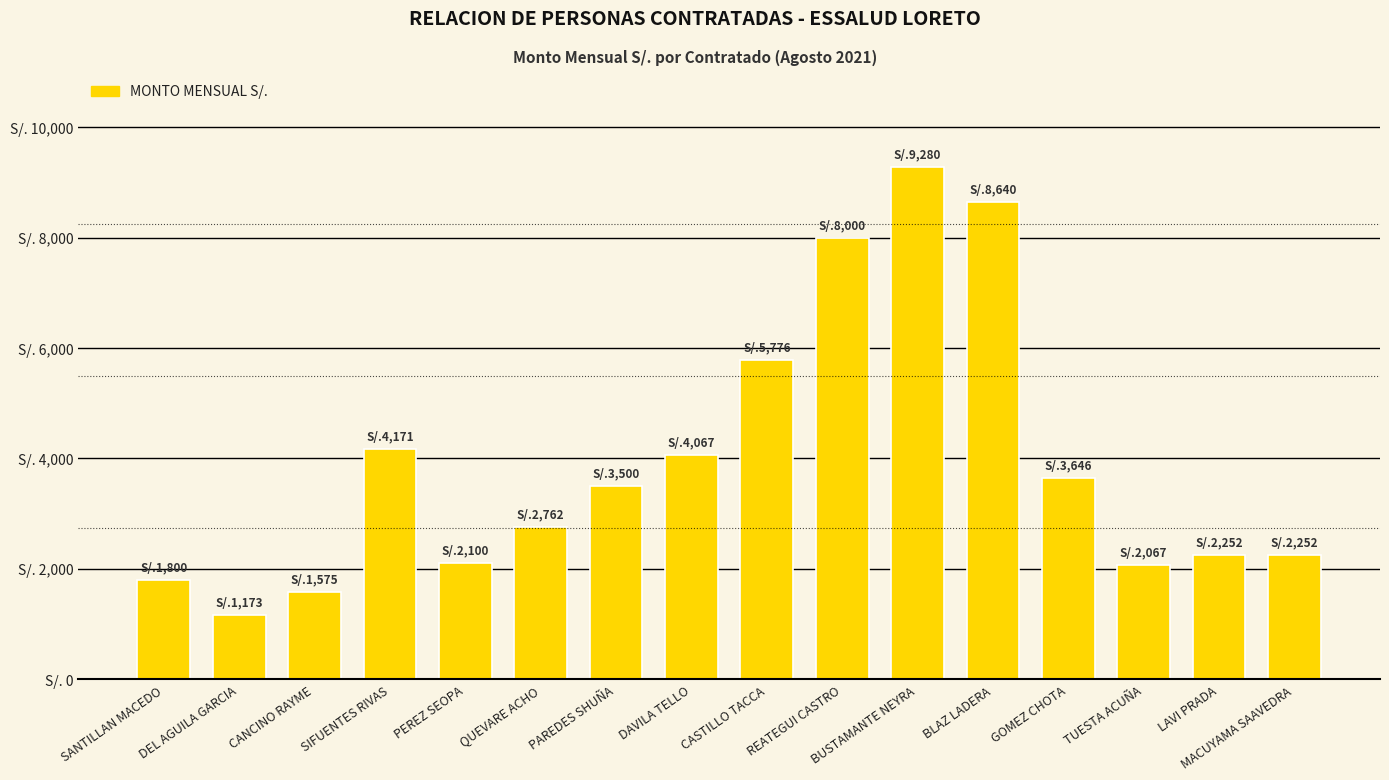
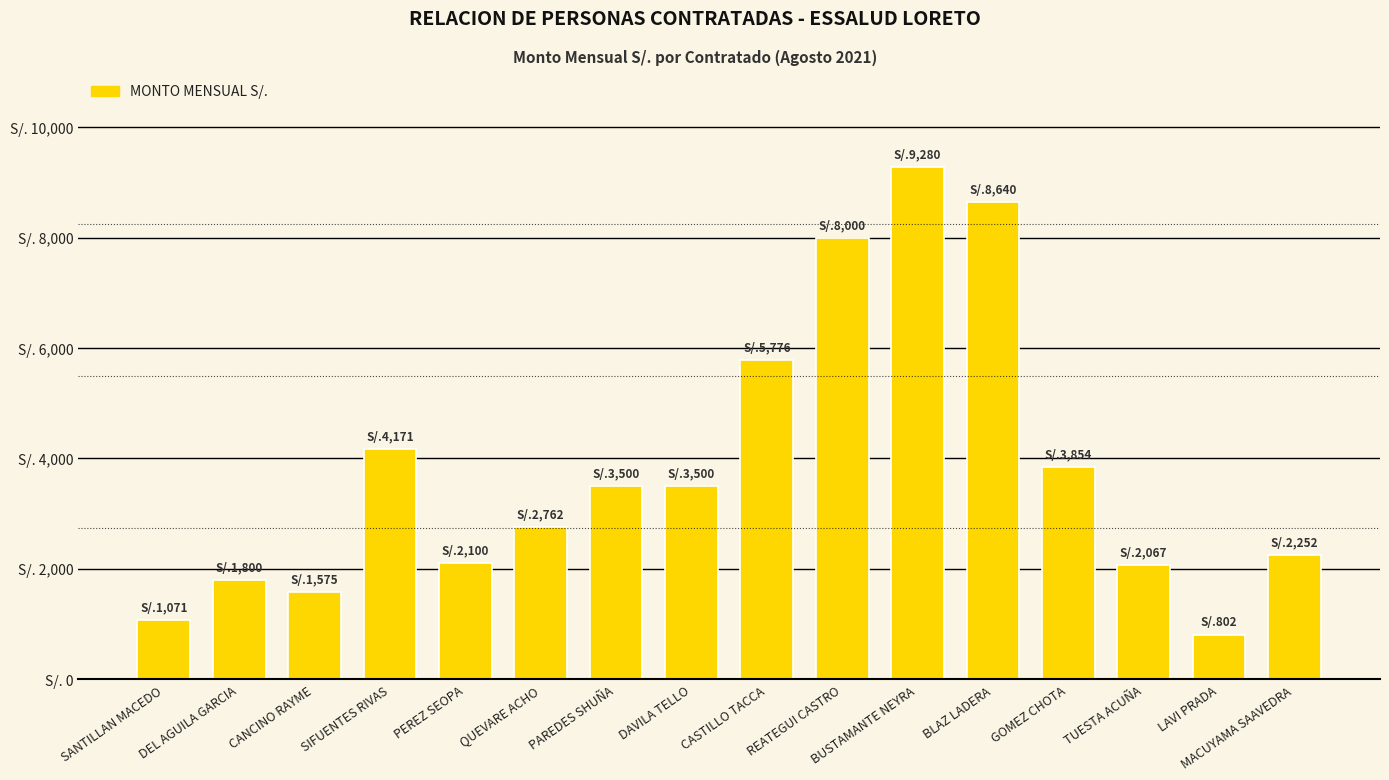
SANTILLAN MACEDO: 1,800 -> 1,071
DEL AGUILA GARCIA: 1,173 -> 1,800
DAVILA TELLO: 4,067 -> 3,500
GOMEZ CHOTA: 3,646 -> 3,854
LAVI PRADA: 2,252 -> 802
